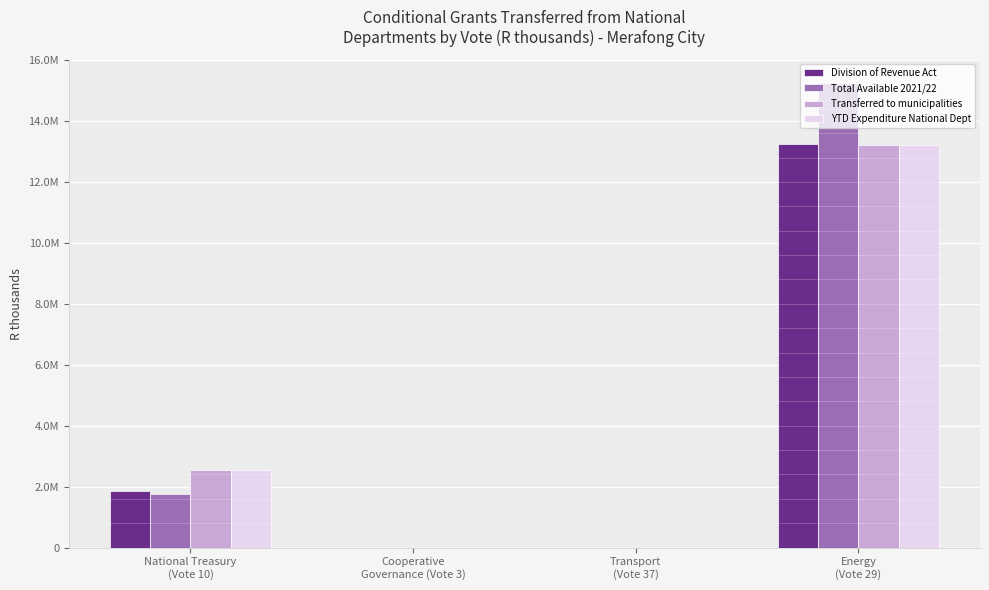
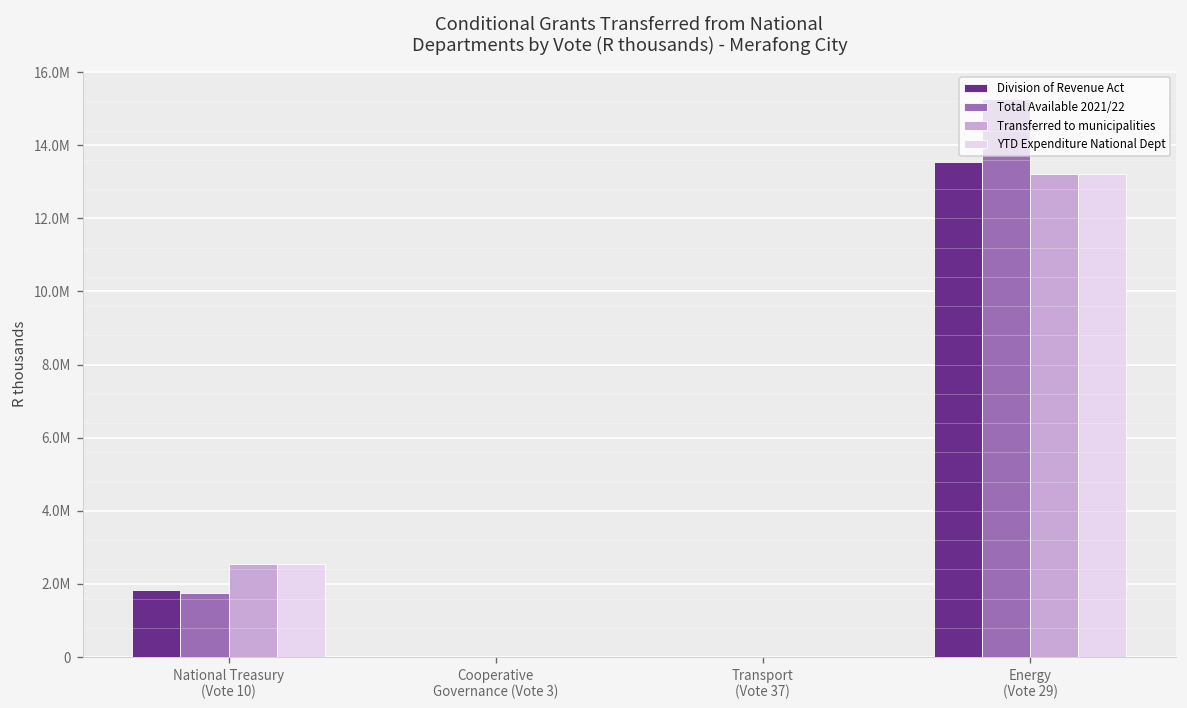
Division of Revenue Act, Energy (Vote 29): 13300000 -> 13600000
